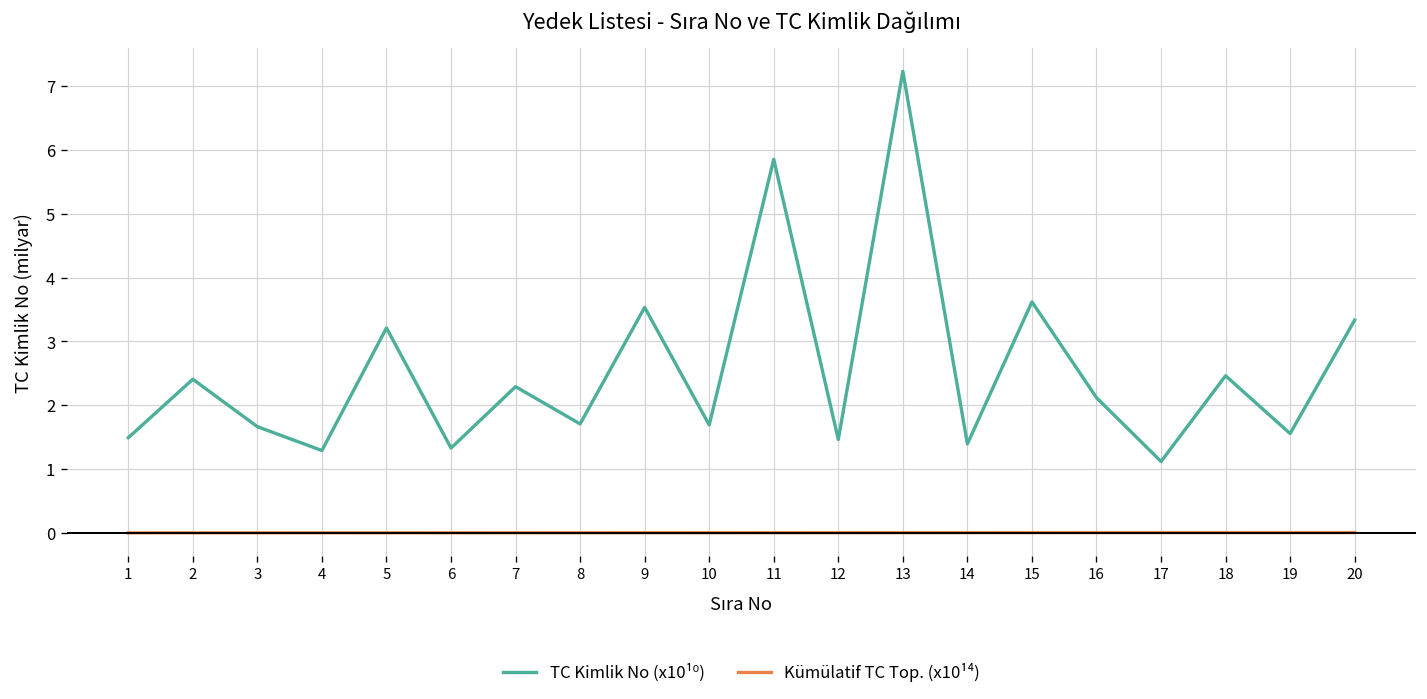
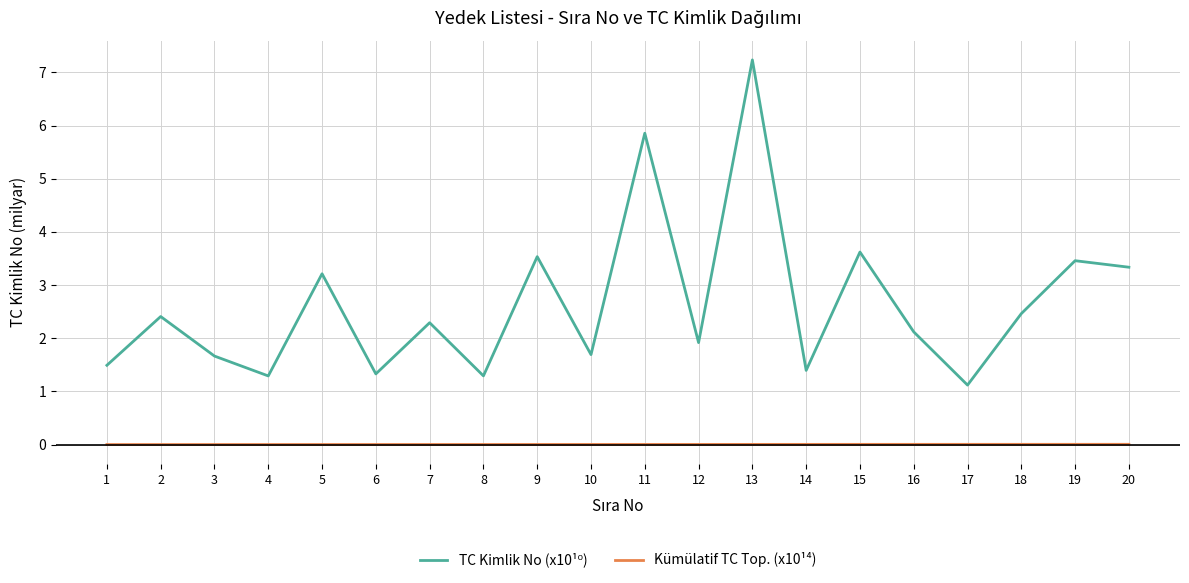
TC Kimlik No (x10¹⁰), 8: 1.7 -> 1.3
TC Kimlik No (x10¹⁰), 12: 1.5 -> 1.9
TC Kimlik No (x10¹⁰), 19: 1.6 -> 3.5
